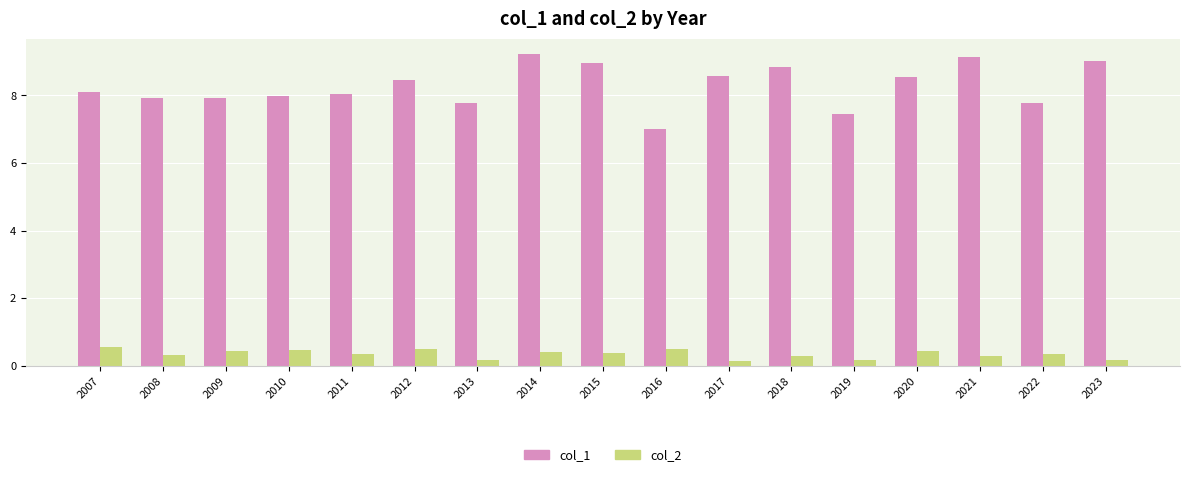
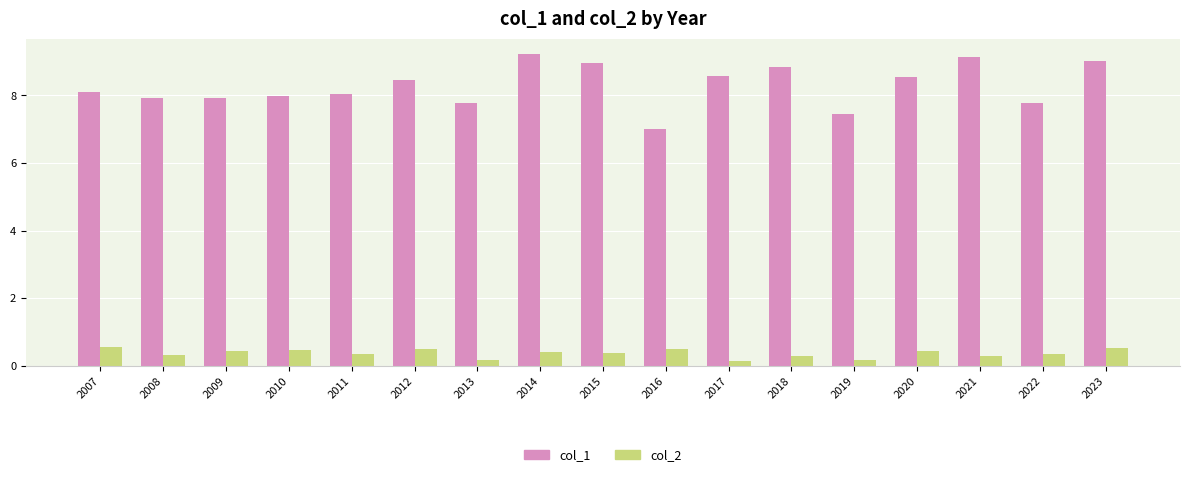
col_2, 2023: 0.2 -> 0.5
